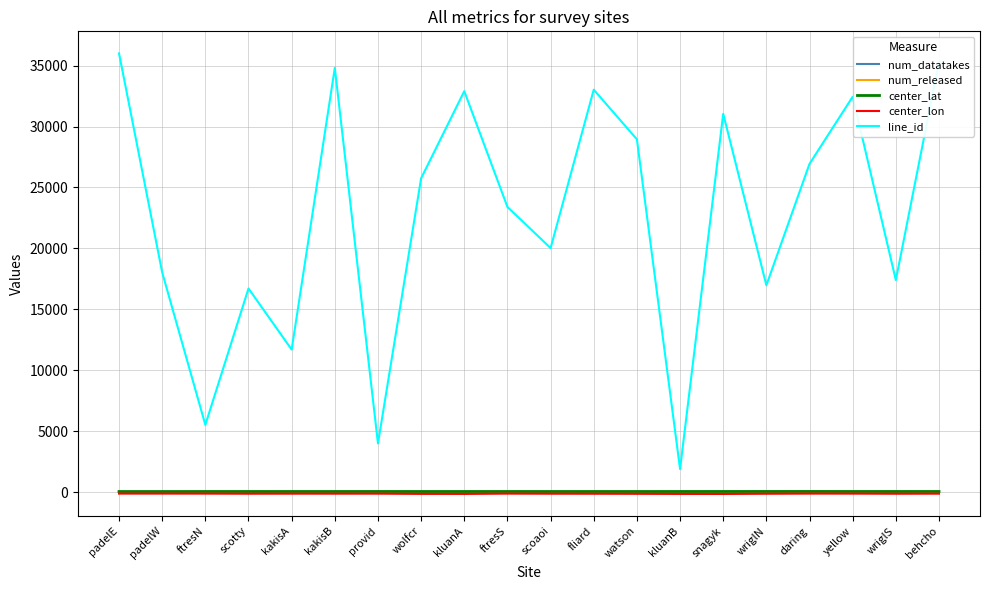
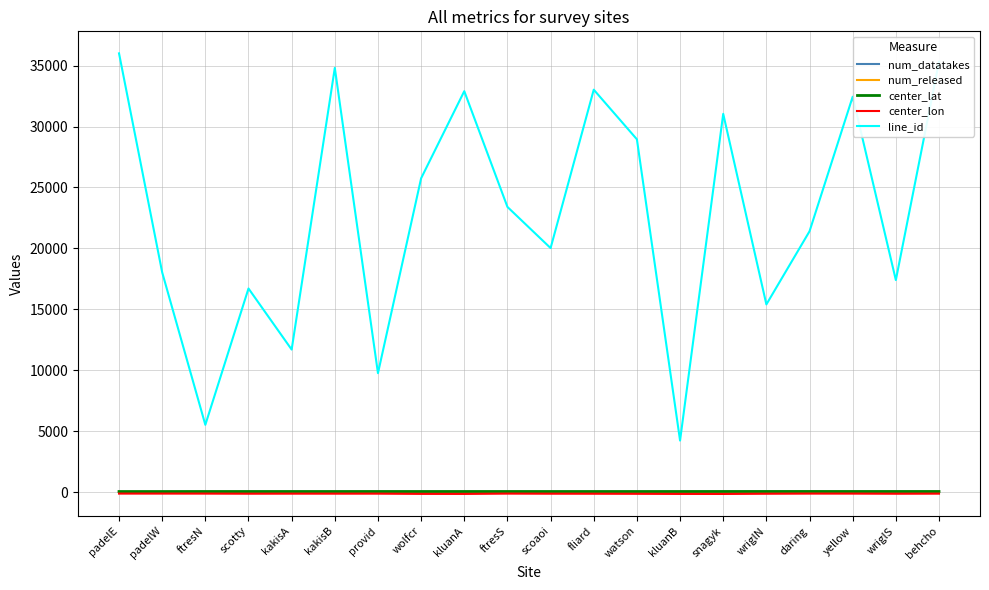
line_id, provid: 4000 -> 9800
line_id, kluanB: 1900 -> 4200
line_id, wriglN: 17000 -> 15400
line_id, daring: 26900 -> 21400
